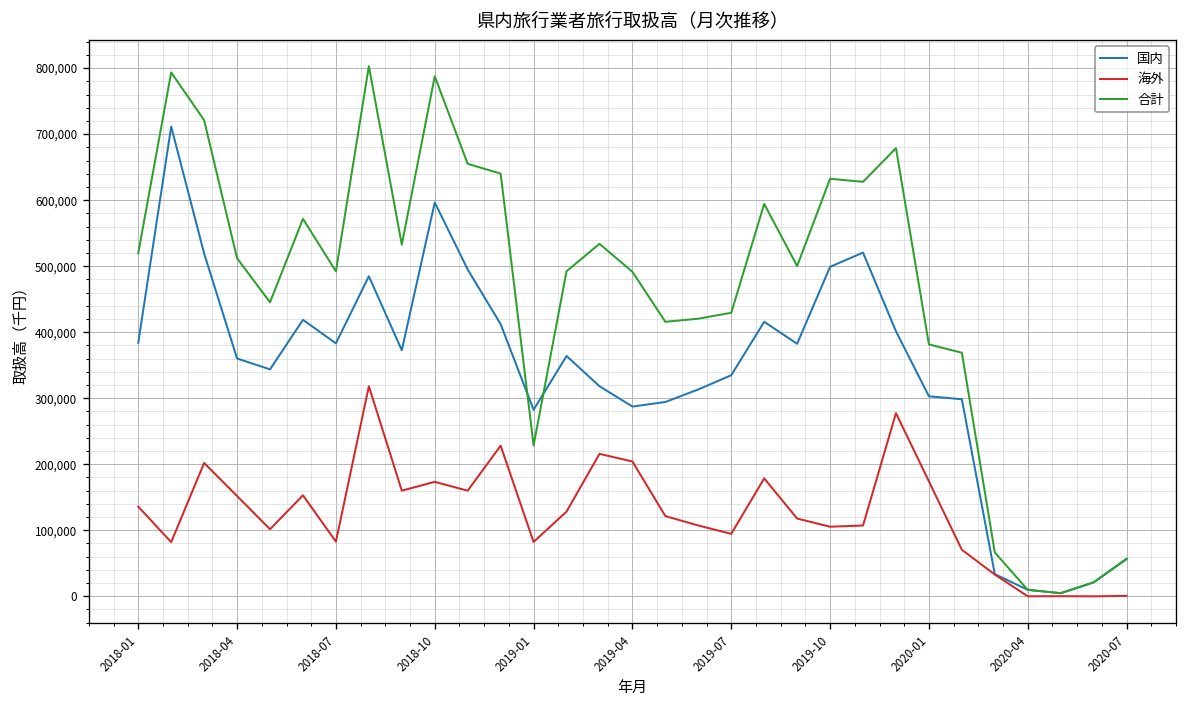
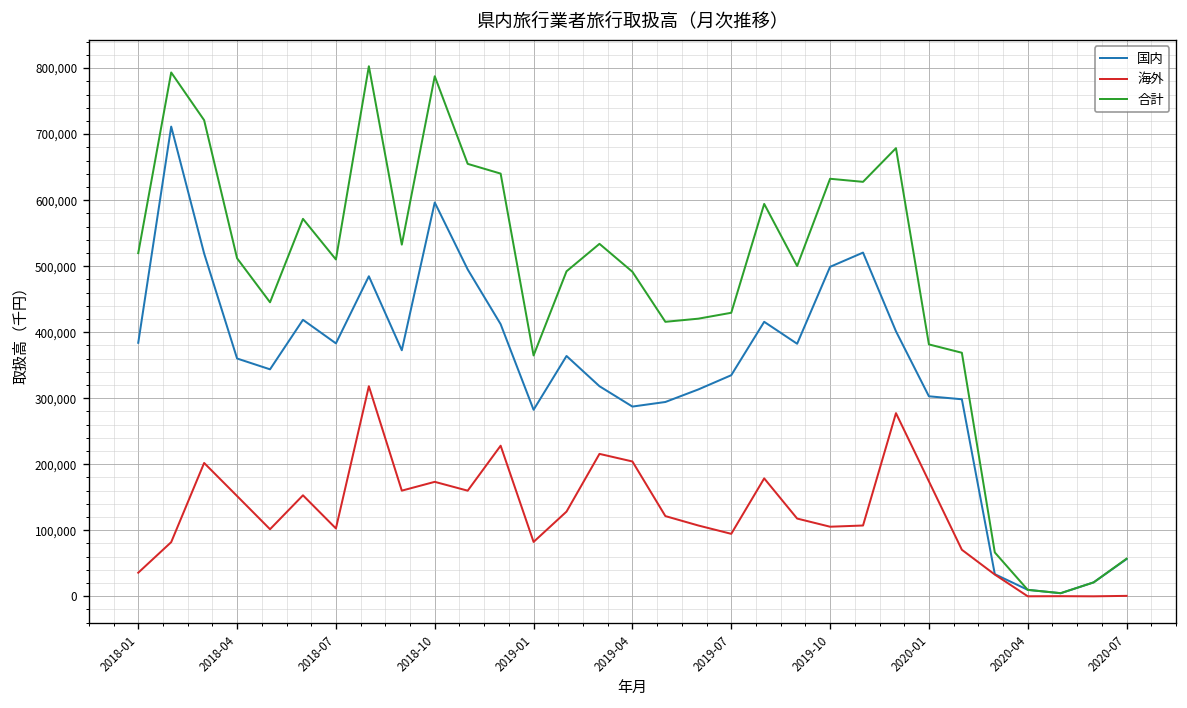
海外, 2018-01: 140,000 -> 40,000
海外, 2018-07: 80,000 -> 100,000
合計, 2018-07: 490,000 -> 510,000
合計, 2019-01: 230,000 -> 360,000
